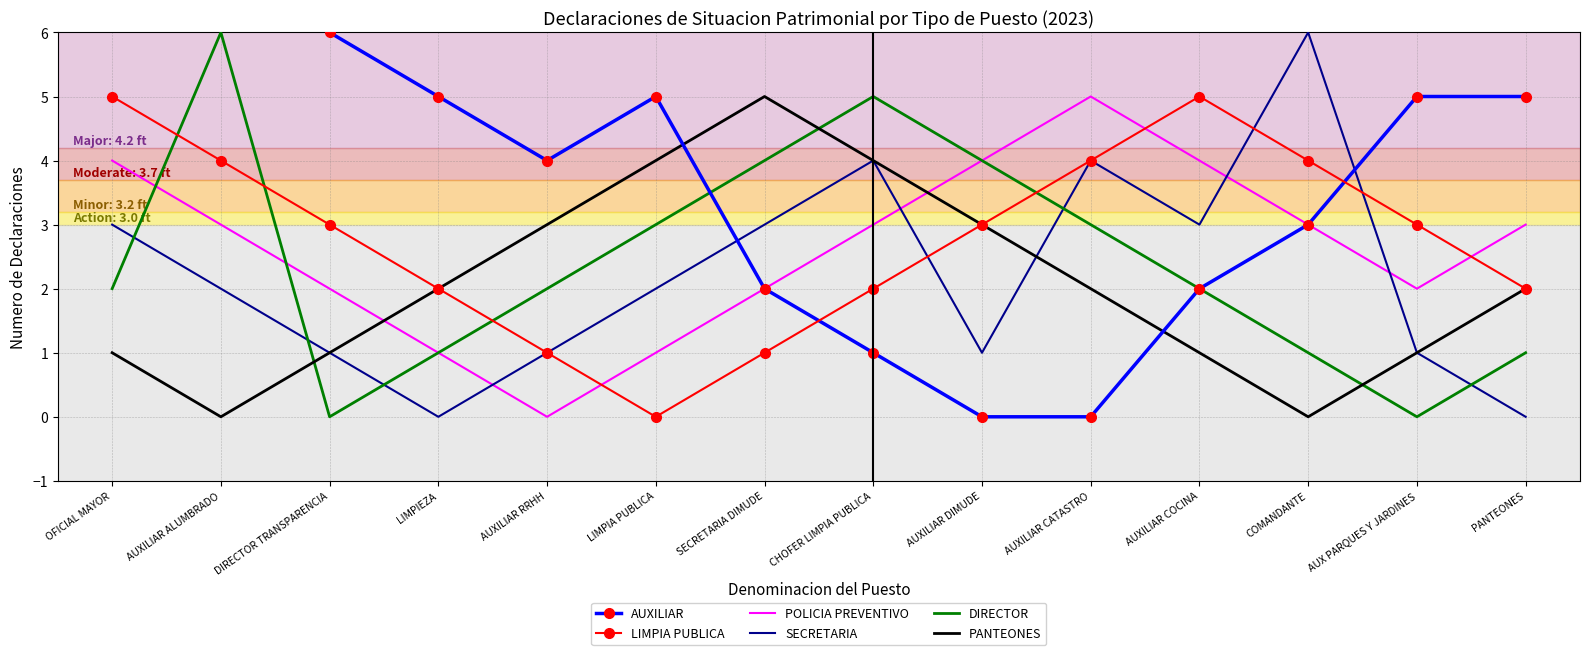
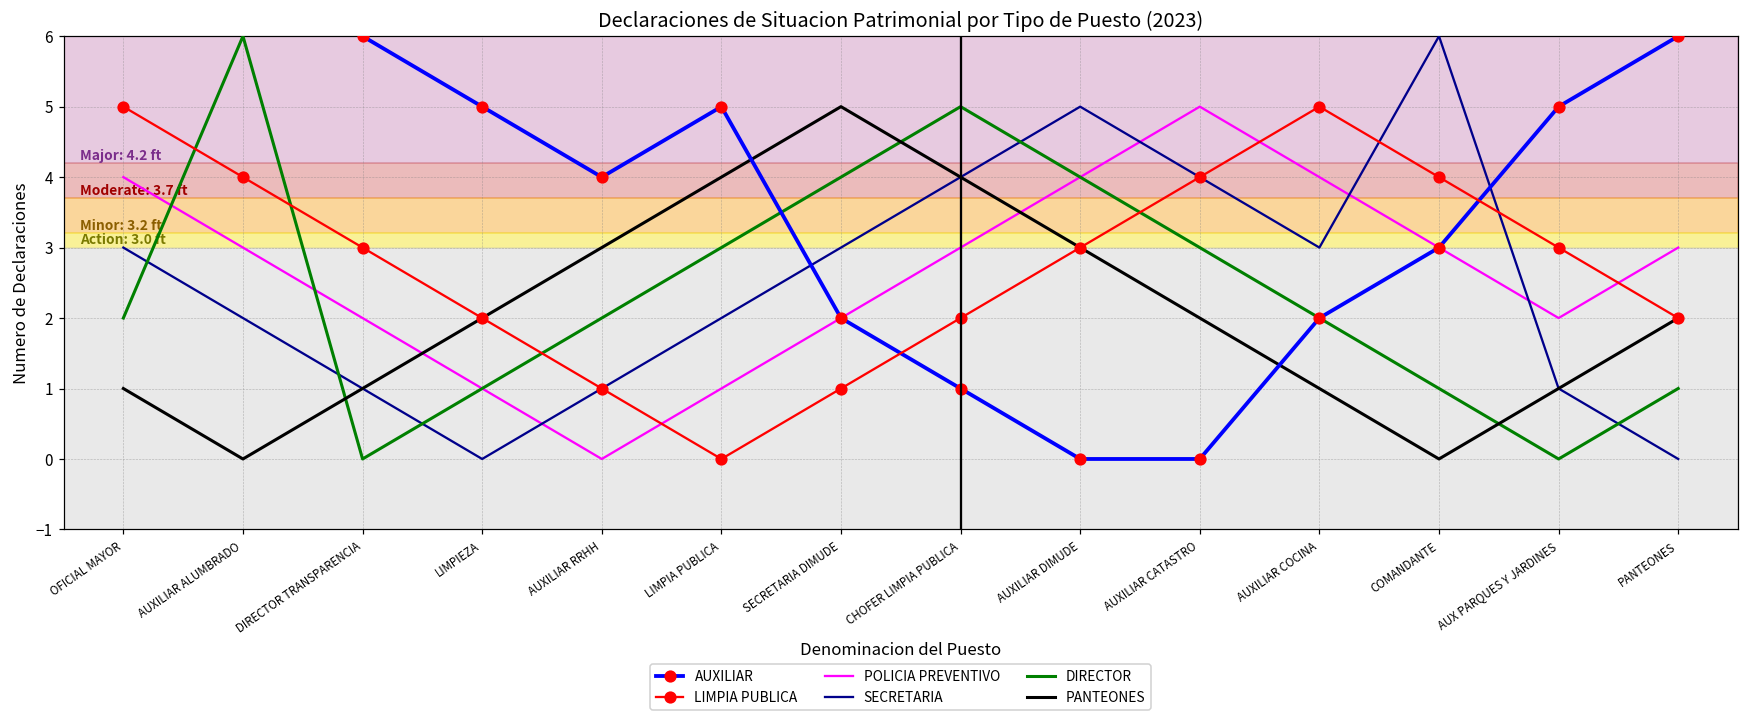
SECRETARIA, AUXILIAR DIMUDE: 1 -> 5
AUXILIAR, PANTEONES: 5 -> 6
